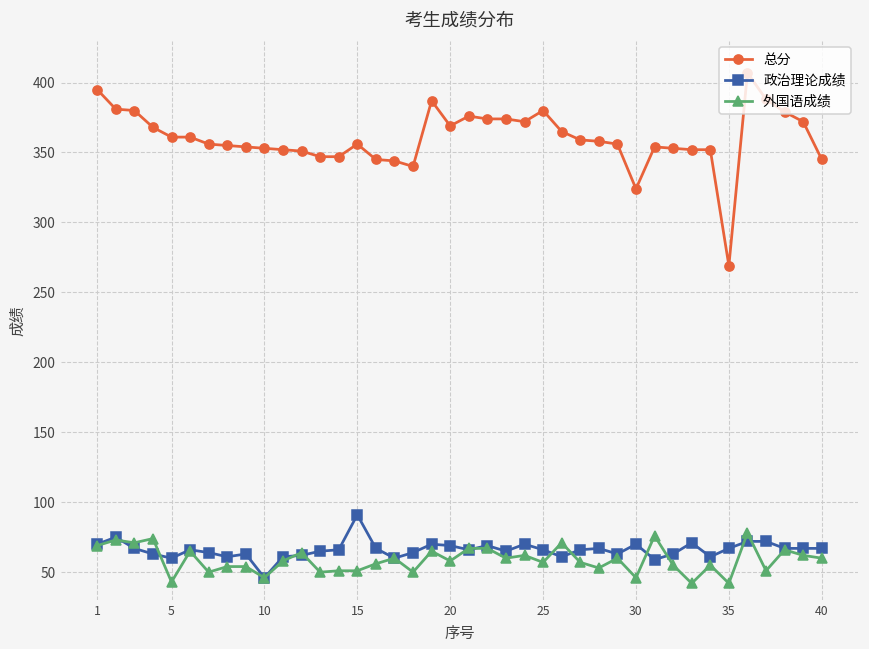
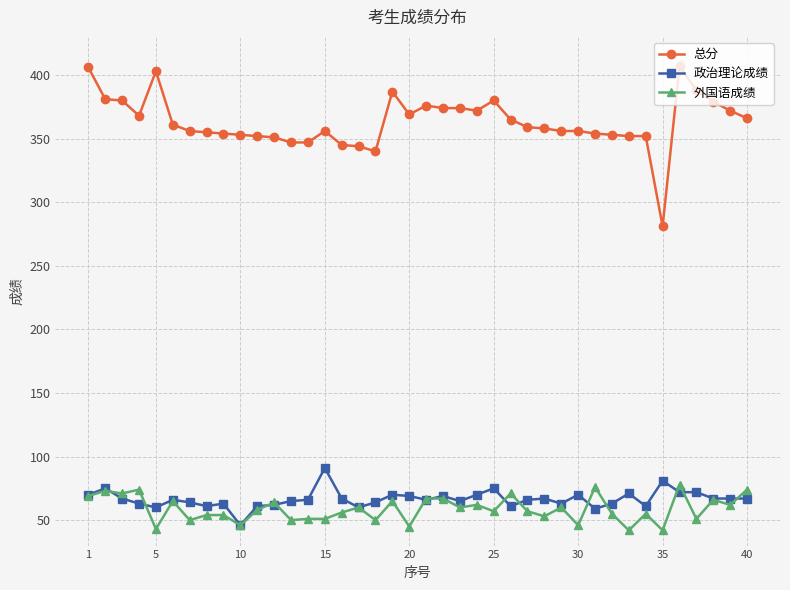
总分, 1: 395 -> 406
总分, 5: 361 -> 403
外国语成绩, 20: 58 -> 45
政治理论成绩, 25: 66 -> 75
总分, 30: 324 -> 356
总分, 35: 269 -> 281
政治理论成绩, 35: 67 -> 81
总分, 40: 345 -> 366
外国语成绩, 40: 60 -> 74
